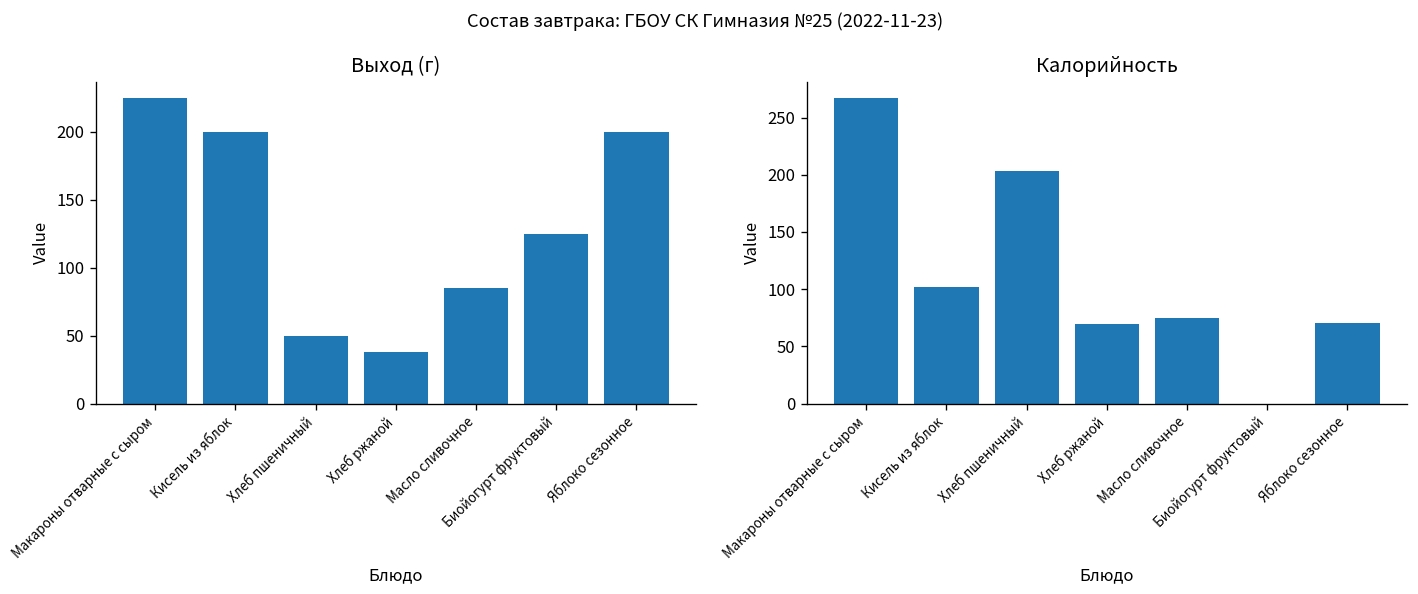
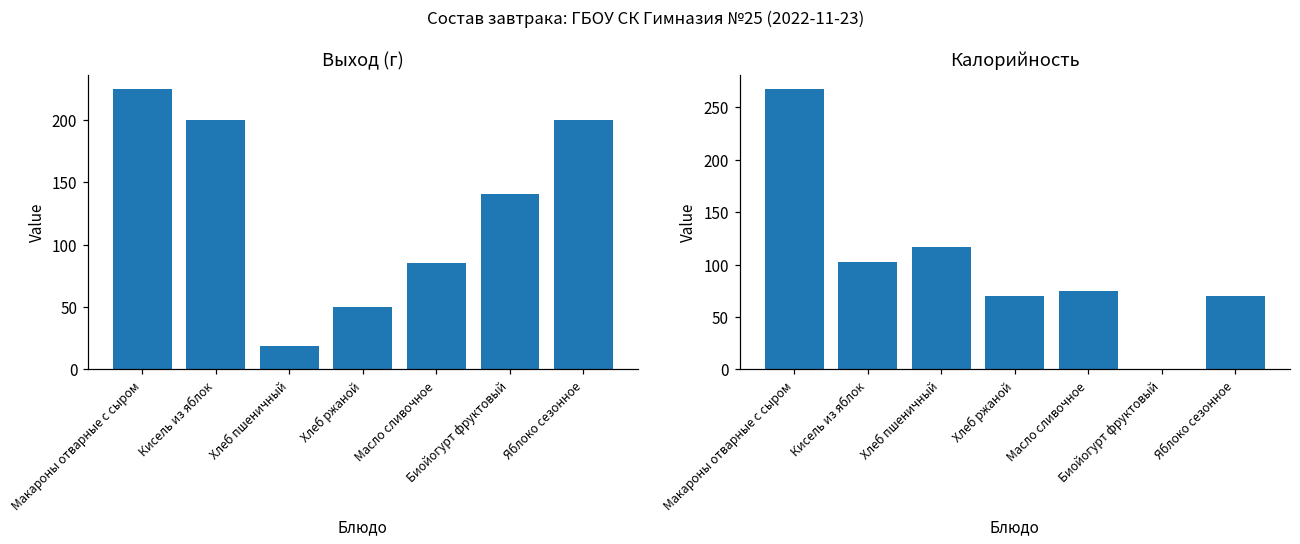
Выход (г), Хлеб пшеничный: 50 -> 19
Выход (г), Хлеб ржаной: 38 -> 50
Выход (г), Биойогурт фруктовый: 125 -> 141
Калорийность, Хлеб пшеничный: 200 -> 120
